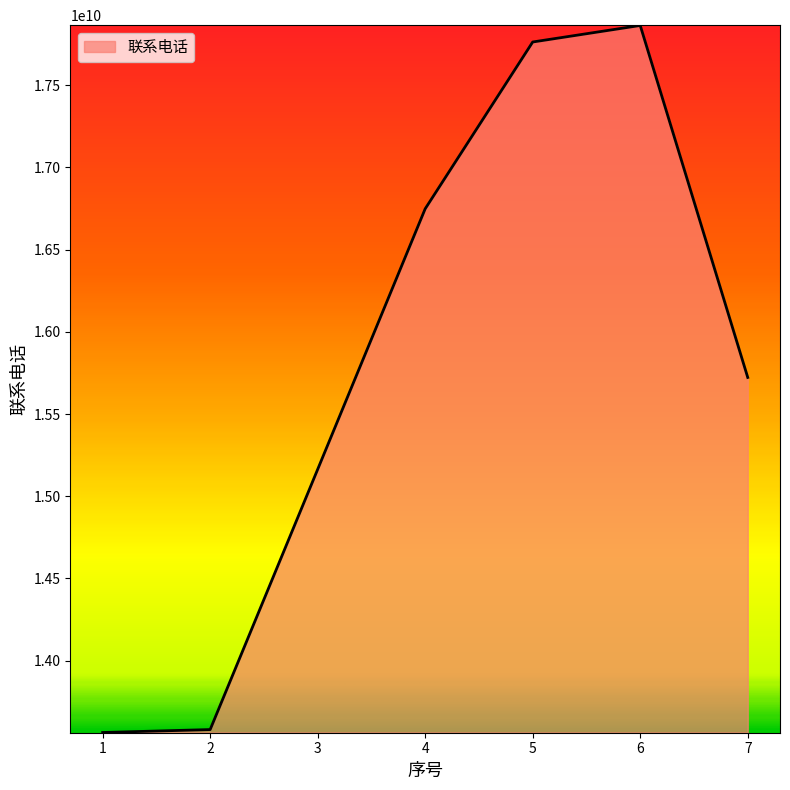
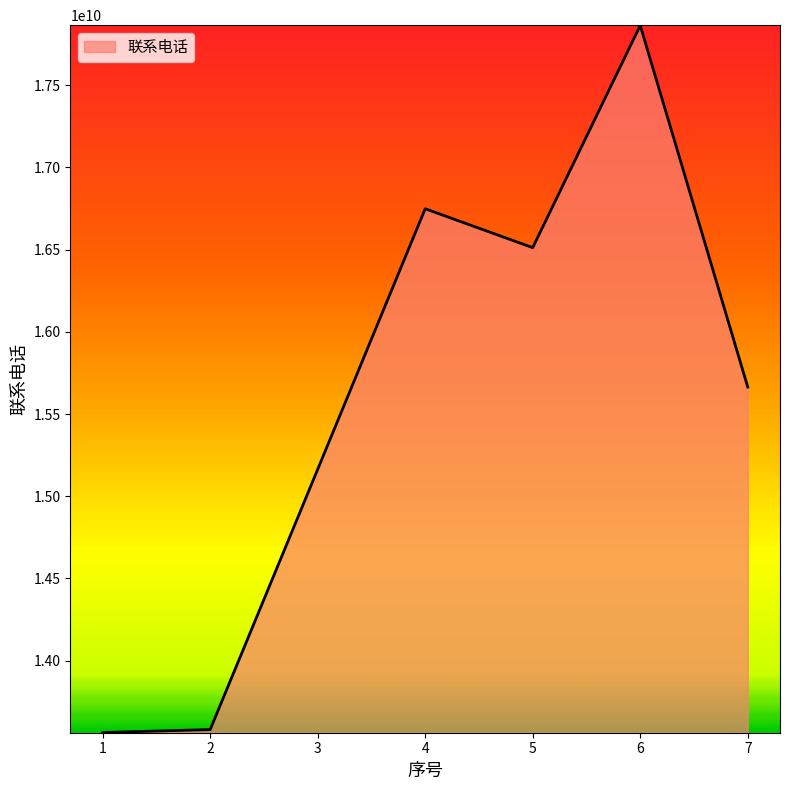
5: 17760000000 -> 16510000000
7: 15720000000 -> 15660000000
